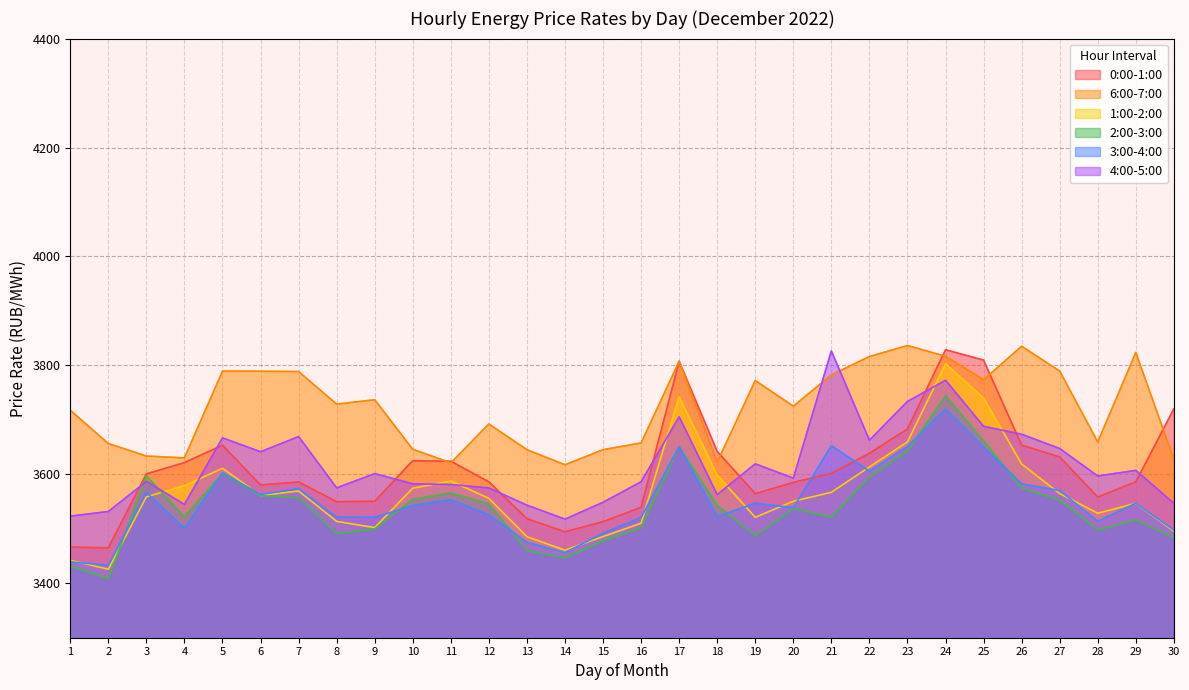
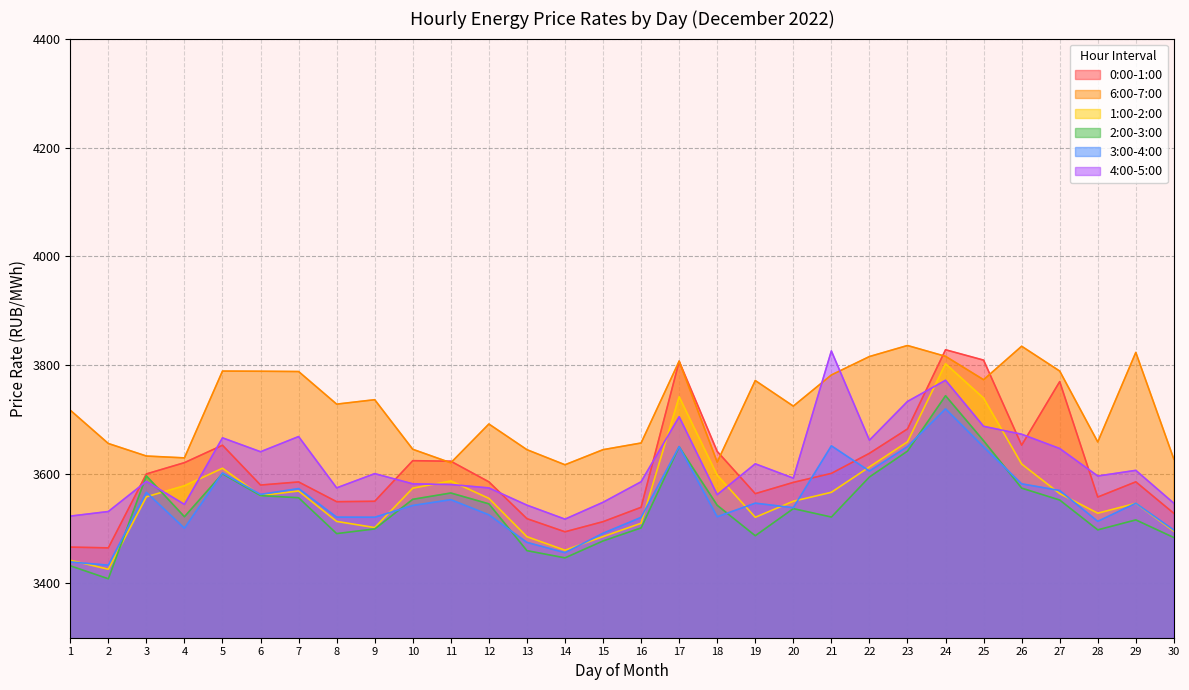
0:00-1:00, 27: 3630 -> 3770
0:00-1:00, 30: 3720 -> 3530
